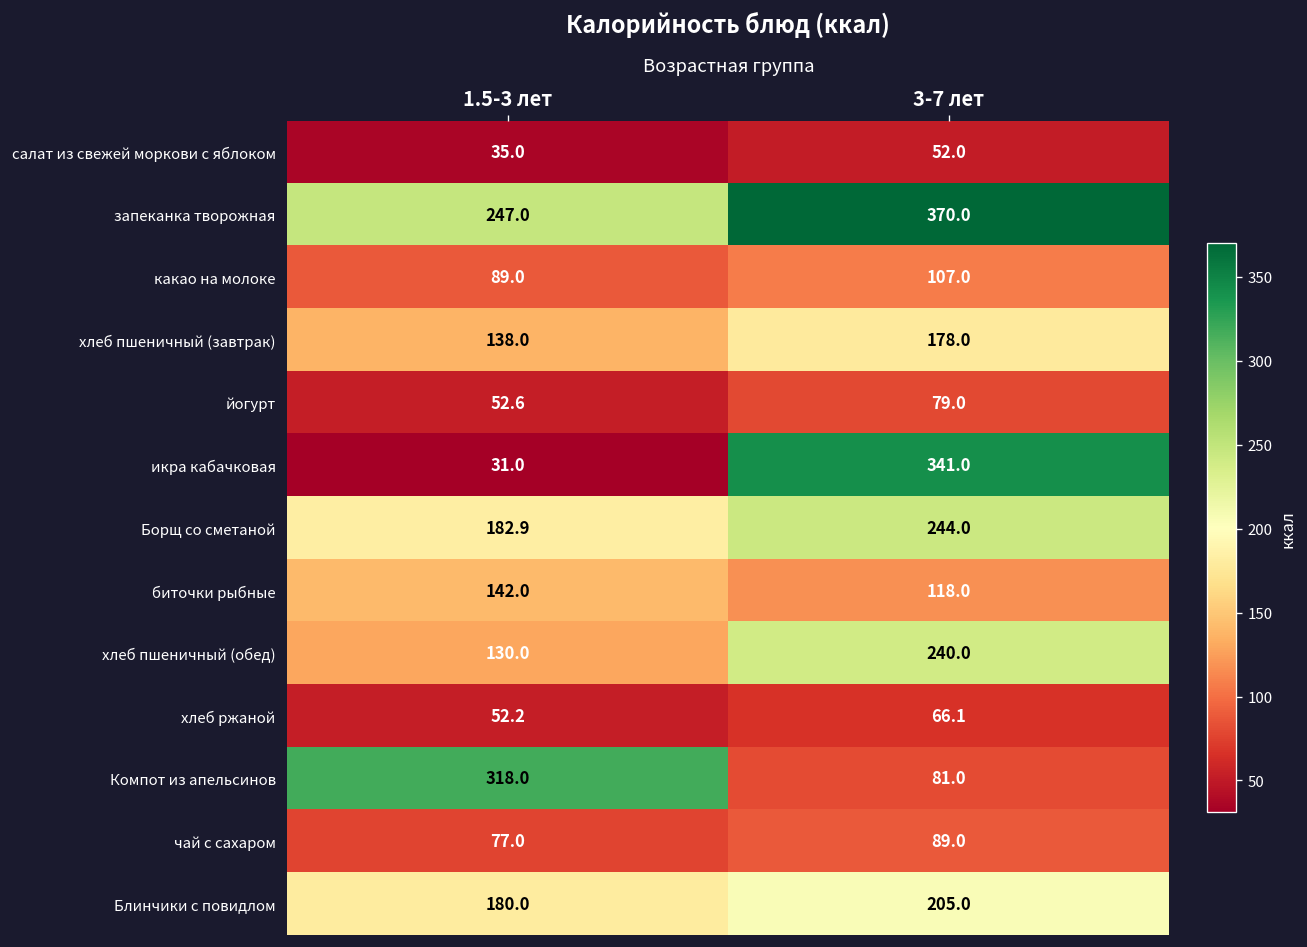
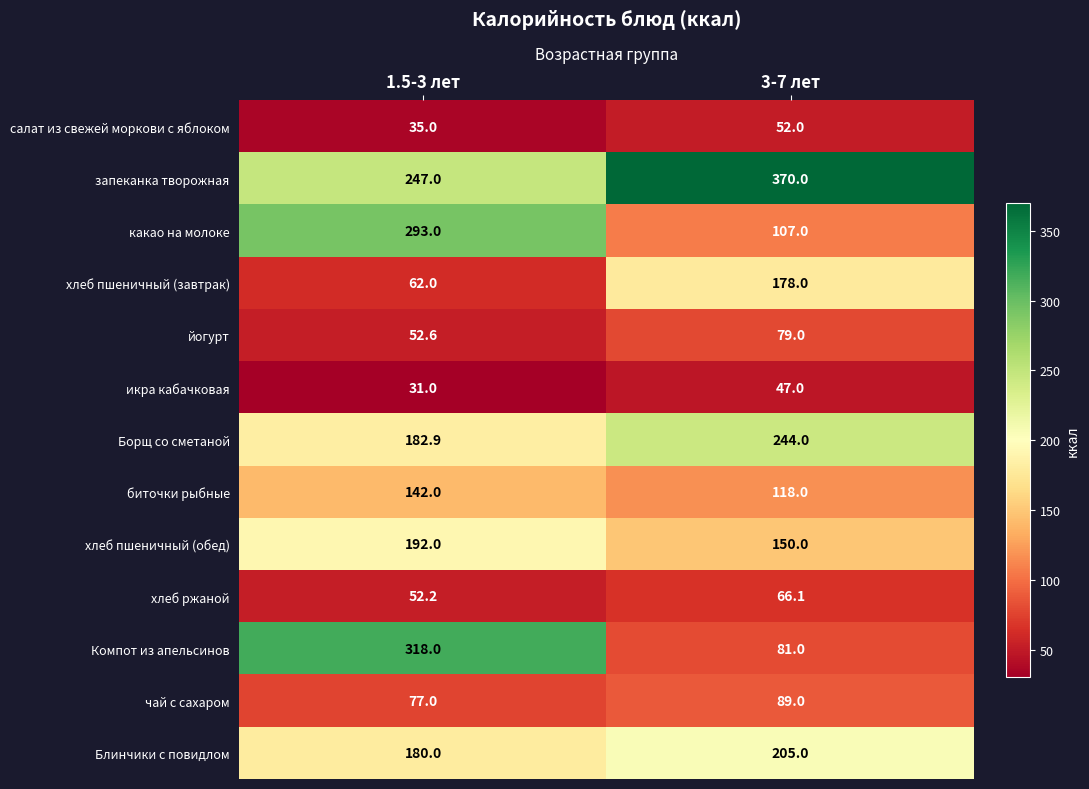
какао на молоке, 1.5-3 лет: 89.0 -> 293.0
хлеб пшеничный (завтрак), 1.5-3 лет: 138.0 -> 62.0
икра кабачковая, 3-7 лет: 341.0 -> 47.0
хлеб пшеничный (обед), 1.5-3 лет: 130.0 -> 192.0
хлеб пшеничный (обед), 3-7 лет: 240.0 -> 150.0
